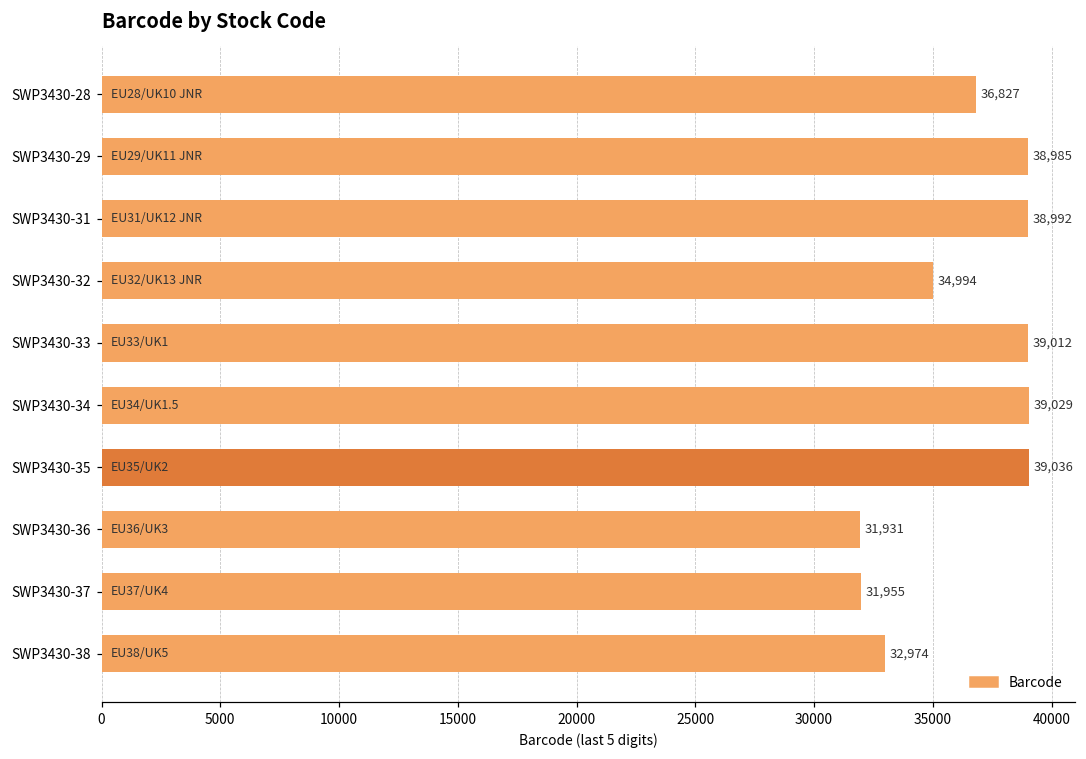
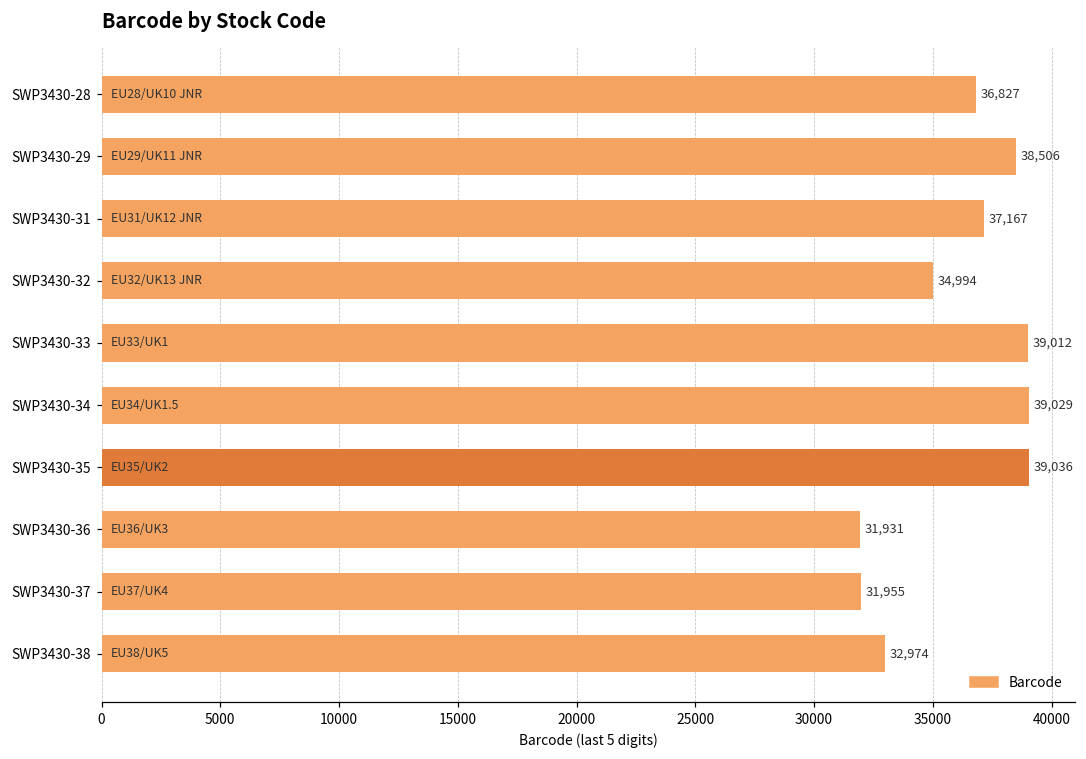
SWP3430-29: 38,985 -> 38,506
SWP3430-31: 38,992 -> 37,167
